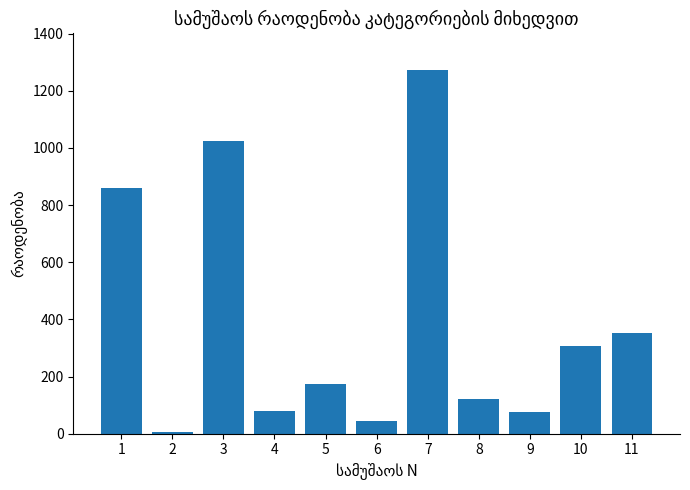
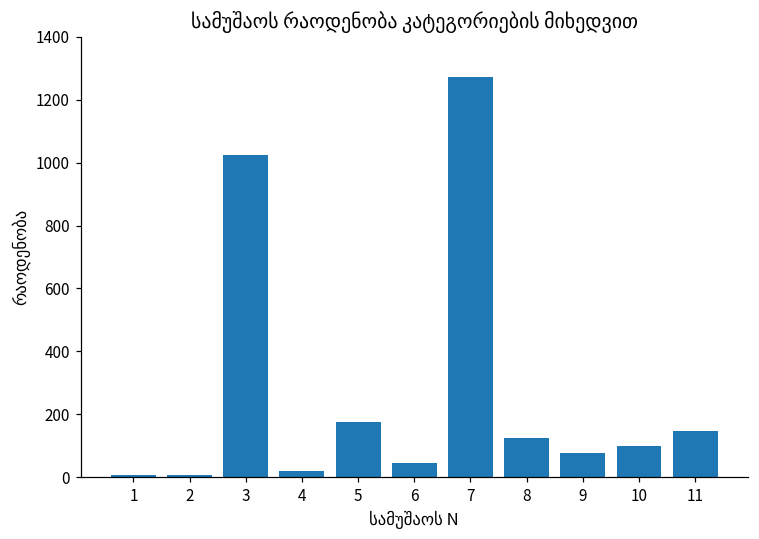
1: 860 -> 10
4: 80 -> 20
10: 310 -> 100
11: 350 -> 150
